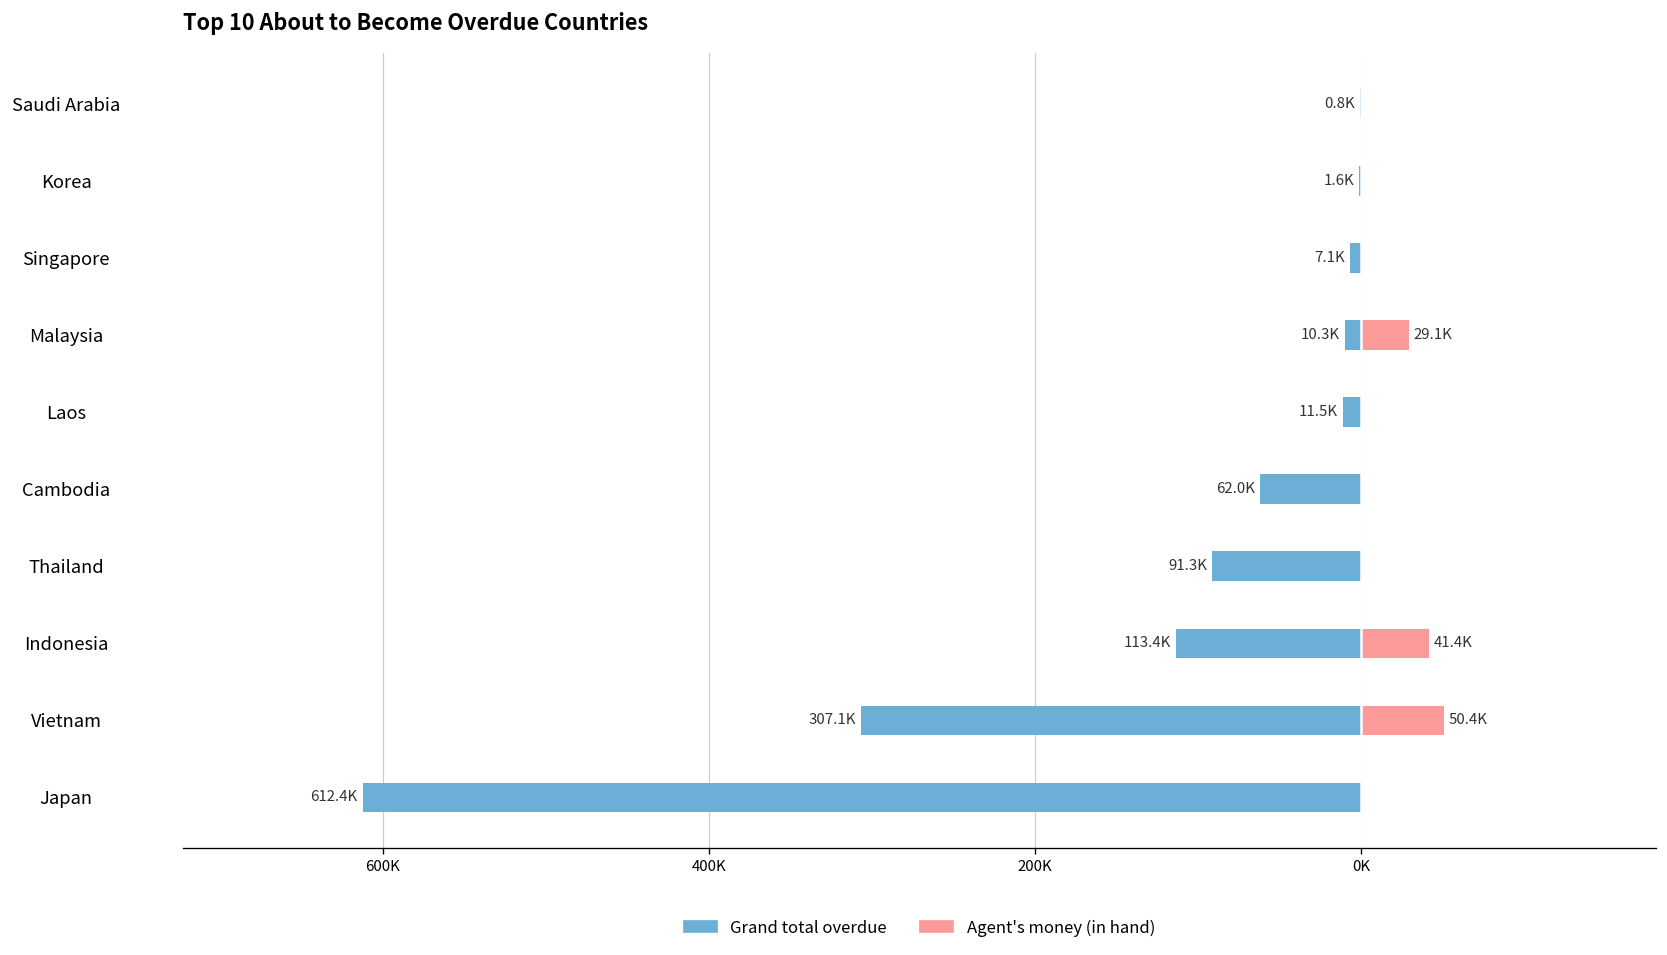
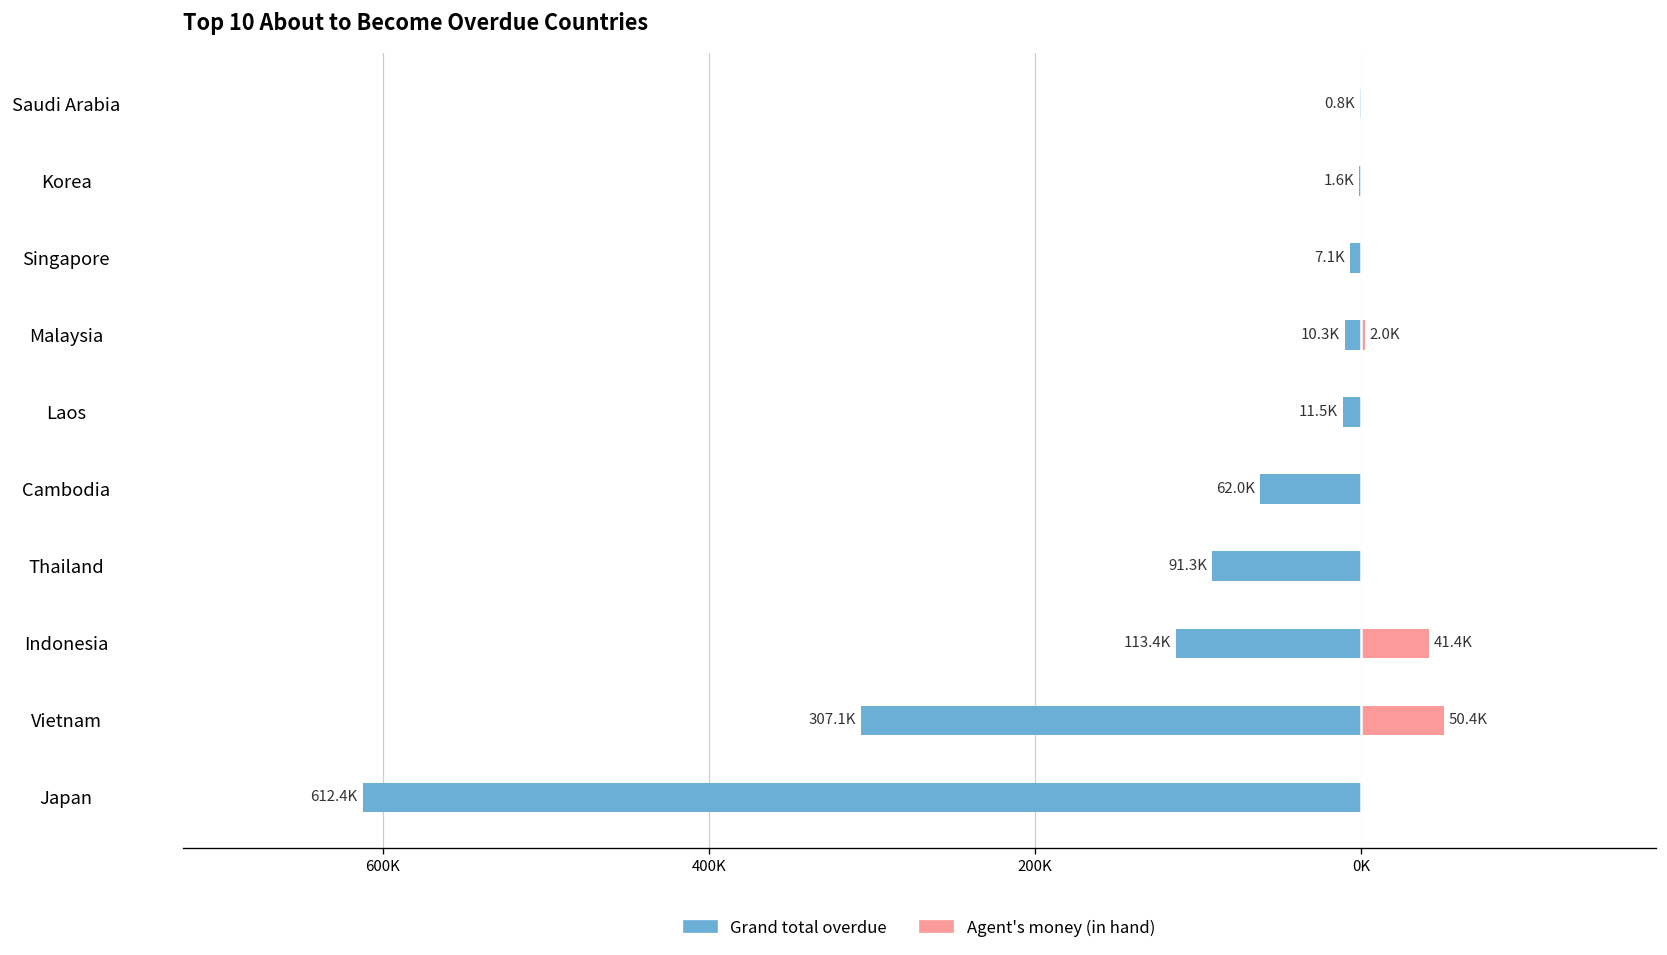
Agent's money (in hand), Malaysia: 29.1K -> 2.0K
